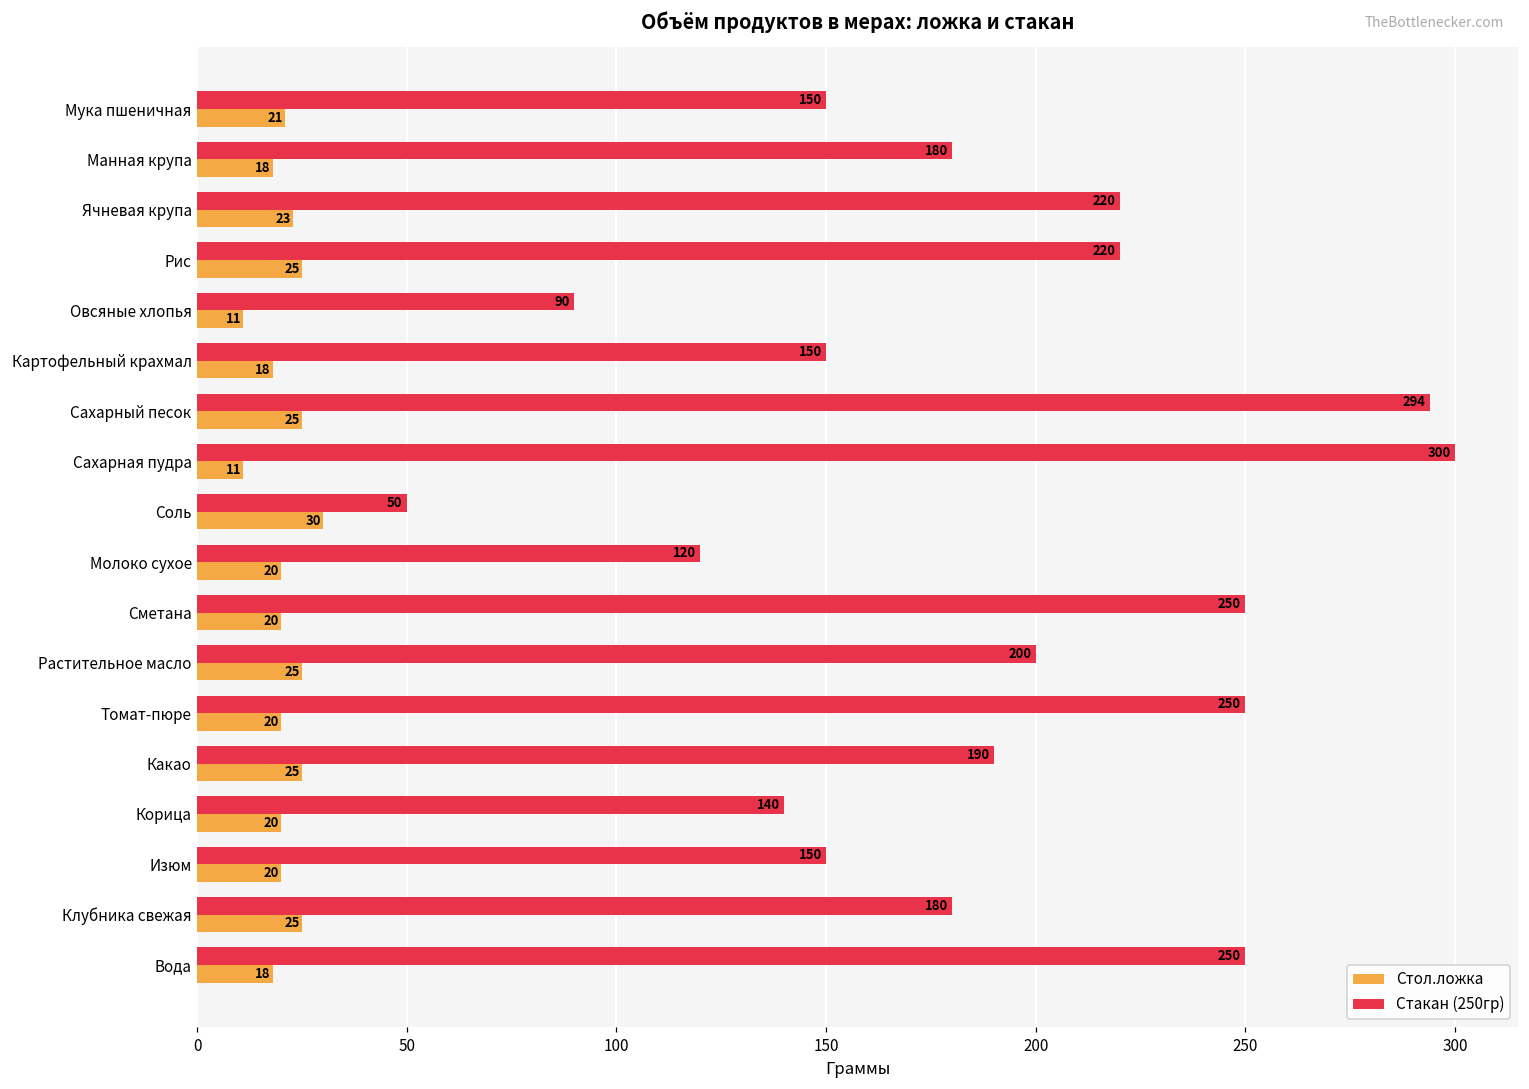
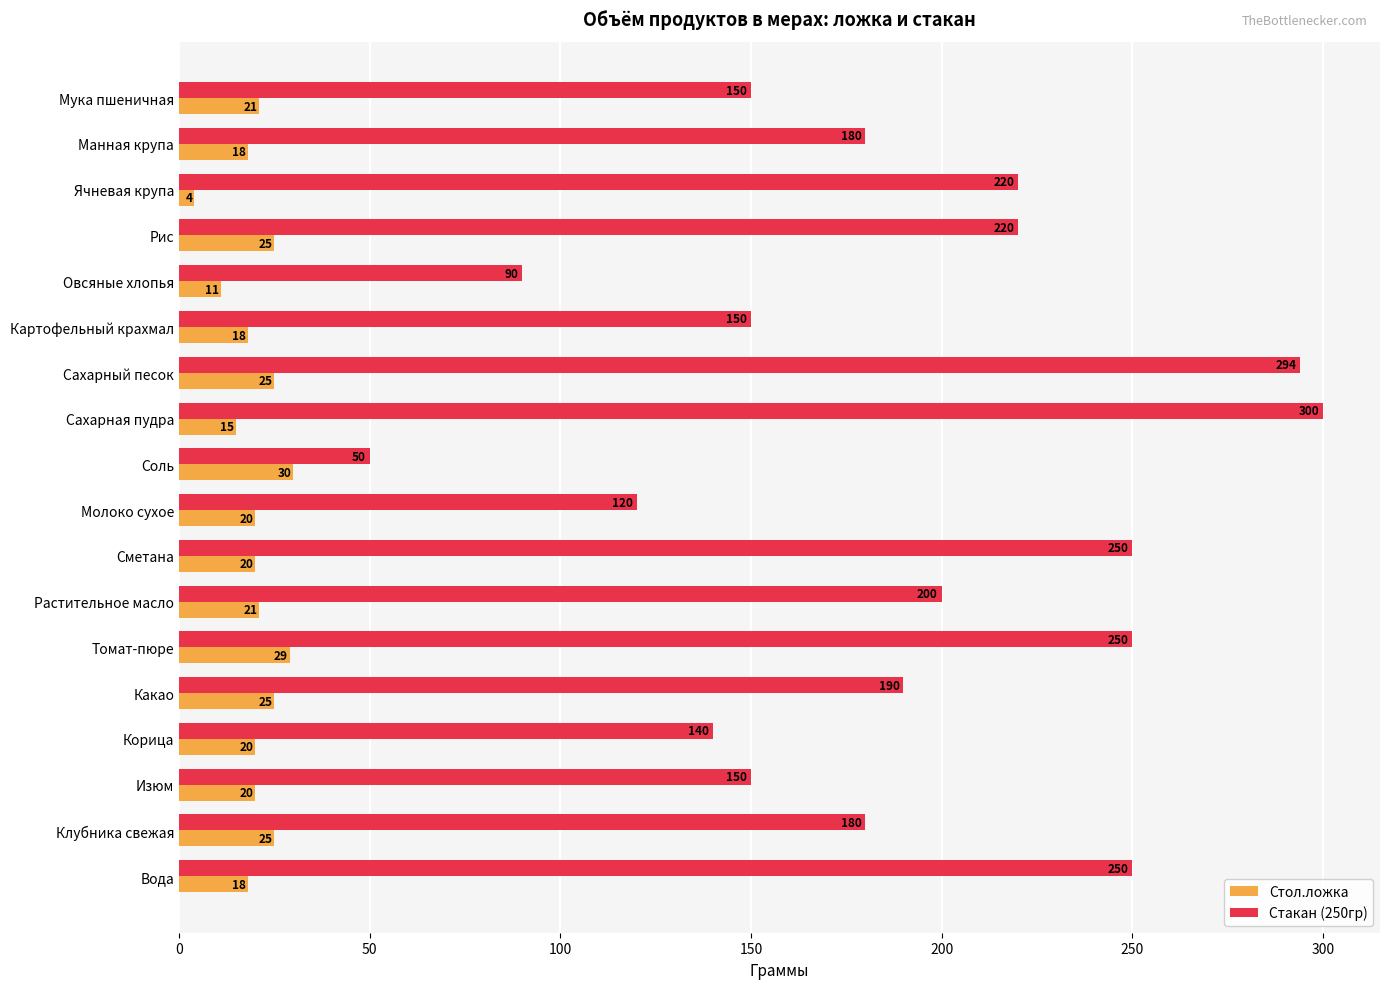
Стол.ложка, Ячневая крупа: 23 -> 4
Стол.ложка, Сахарная пудра: 11 -> 15
Стол.ложка, Растительное масло: 25 -> 21
Стол.ложка, Томат-пюре: 20 -> 29
